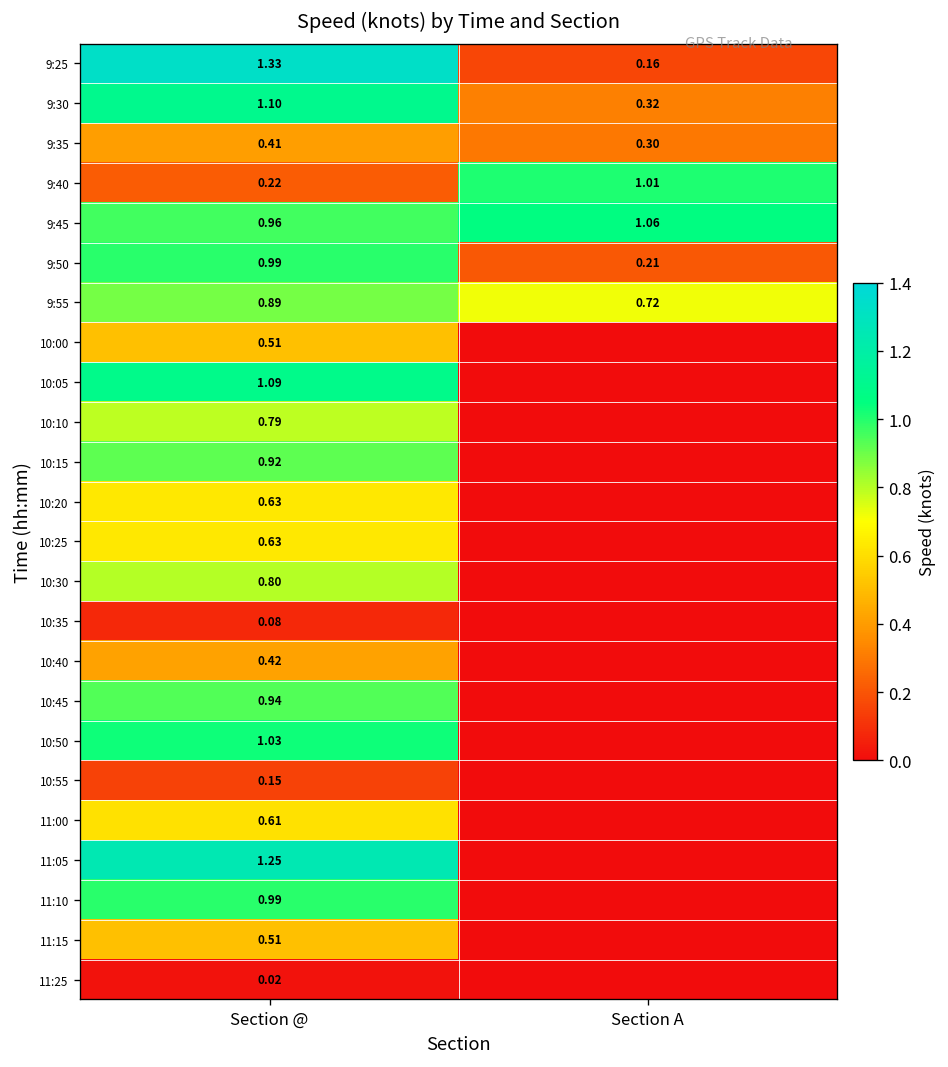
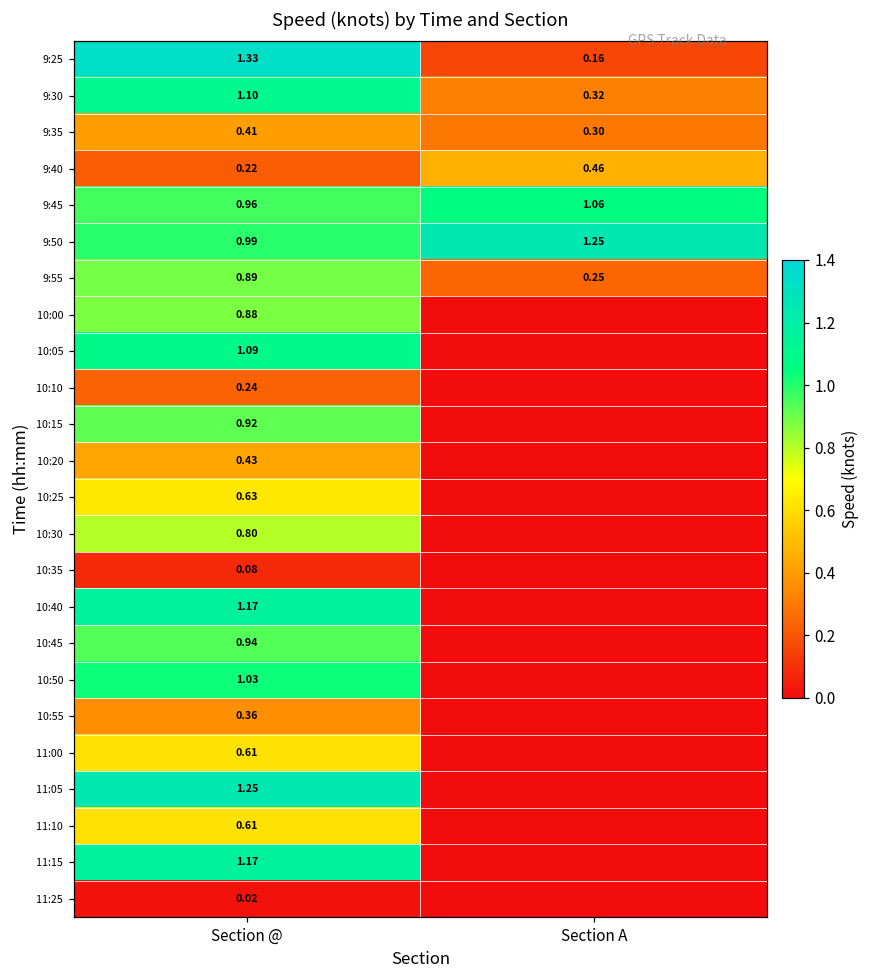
9:40, Section A: 1.01 -> 0.46
9:50, Section A: 0.21 -> 1.25
9:55, Section A: 0.72 -> 0.25
10:00, Section @: 0.51 -> 0.88
10:10, Section @: 0.79 -> 0.24
10:20, Section @: 0.63 -> 0.43
10:40, Section @: 0.42 -> 1.17
10:55, Section @: 0.15 -> 0.36
11:10, Section @: 0.99 -> 0.61
11:15, Section @: 0.51 -> 1.17
